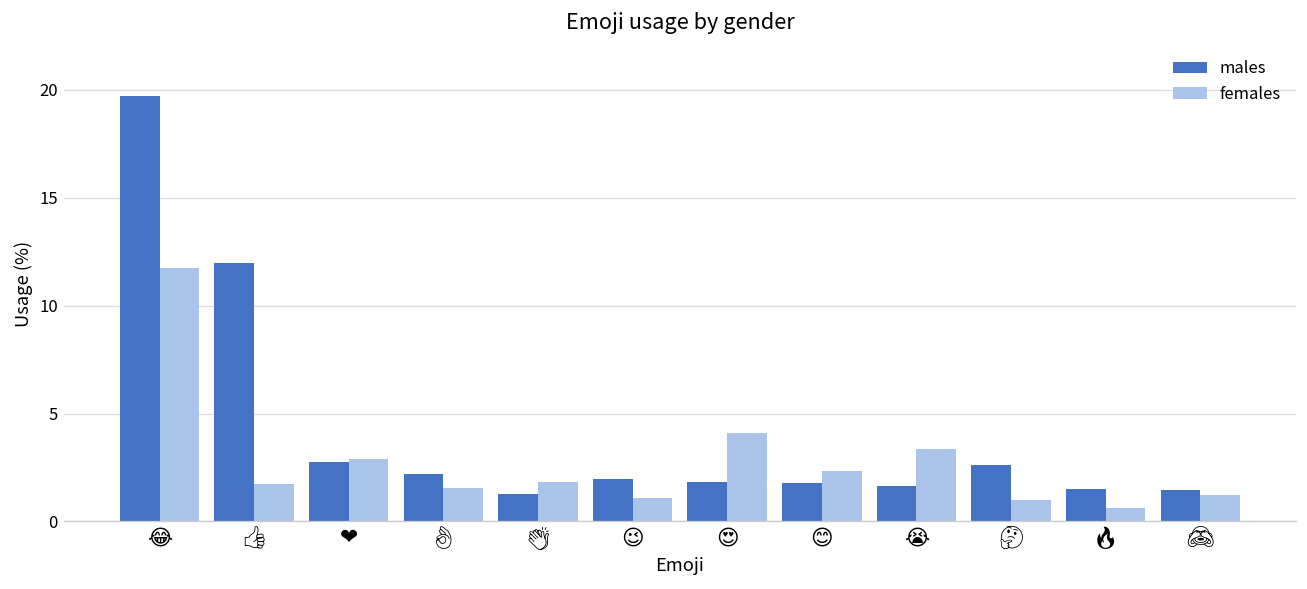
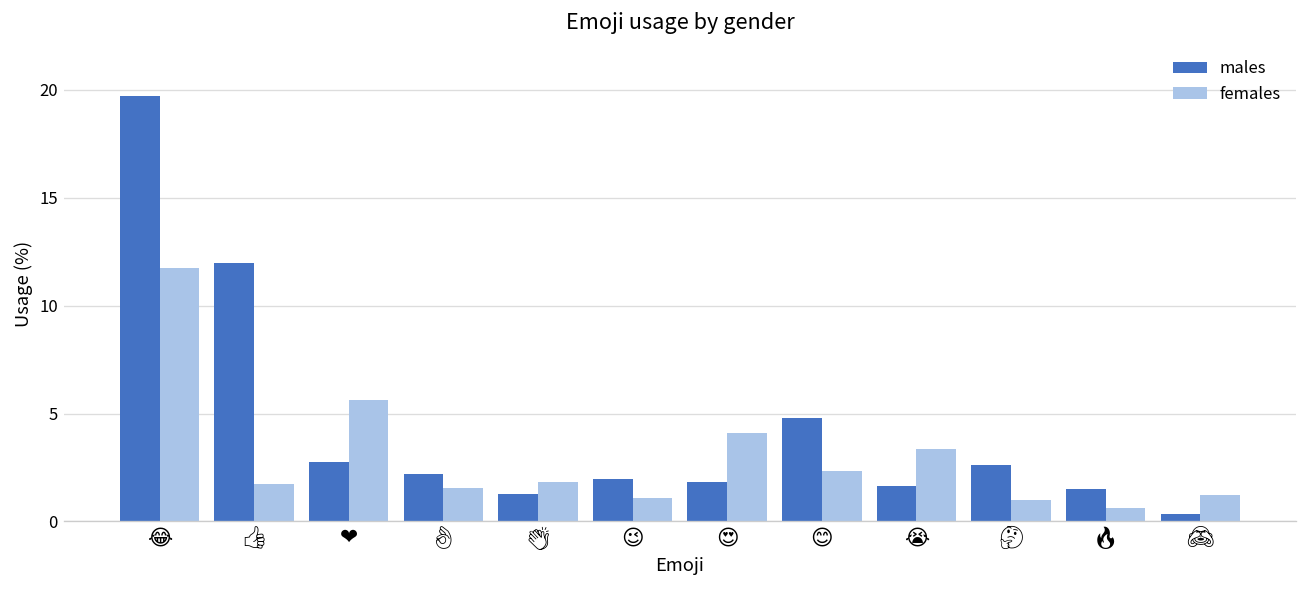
females, ❤: 2.9 -> 5.6
males, 😊: 1.8 -> 4.8
males, 🙈: 1.5 -> 0.3
